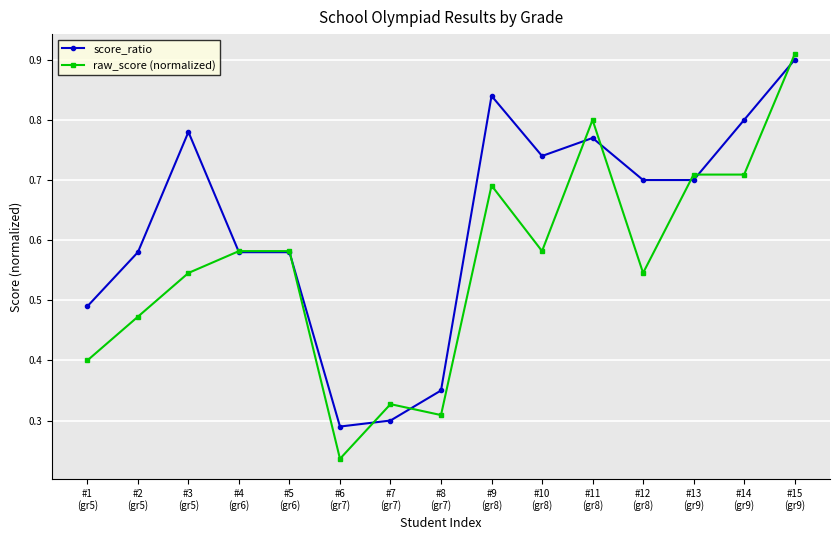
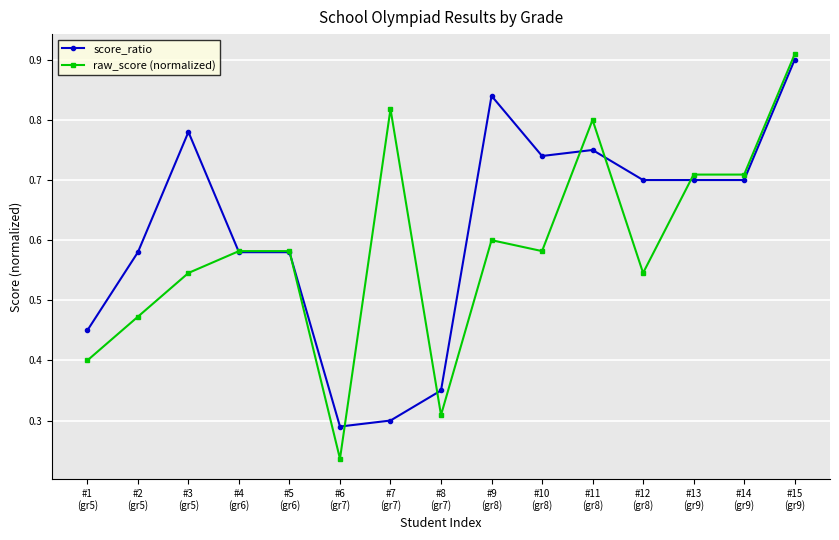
score_ratio, #1 (gr5): 0.49 -> 0.45
raw_score (normalized), #7 (gr7): 0.33 -> 0.82
raw_score (normalized), #9 (gr8): 0.69 -> 0.60
score_ratio, #11 (gr8): 0.77 -> 0.75
score_ratio, #14 (gr9): 0.8 -> 0.7
